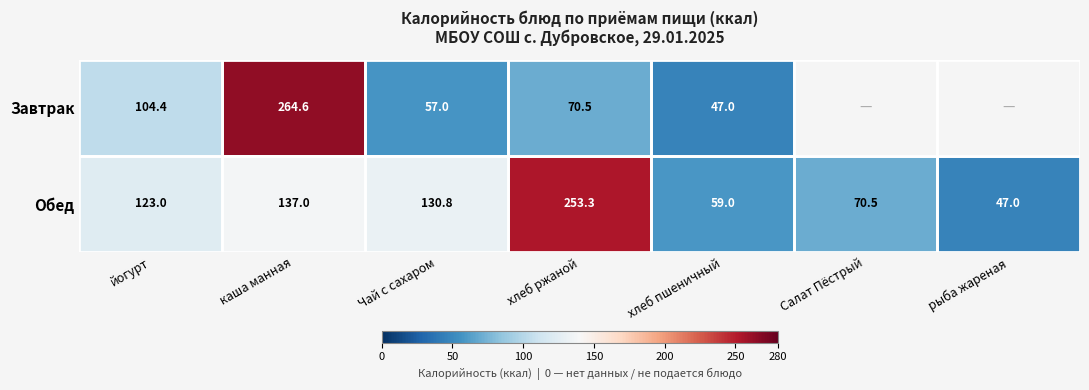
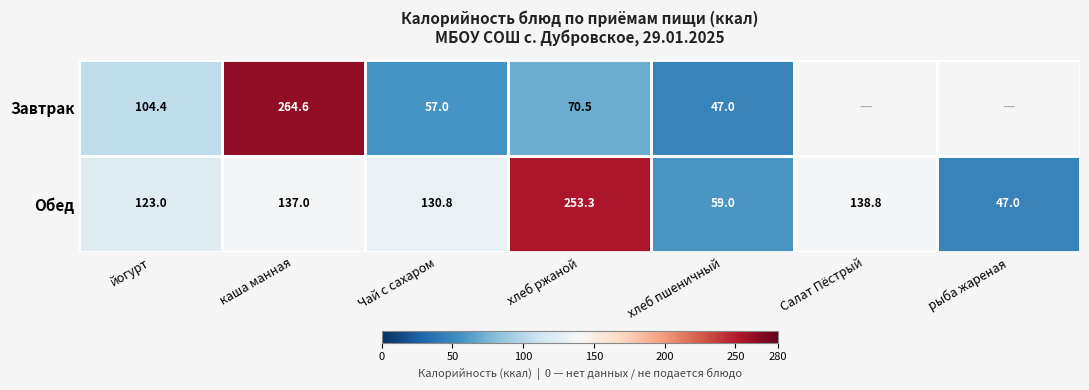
Обед, Салат Пёстрый: 70.5 -> 138.8
